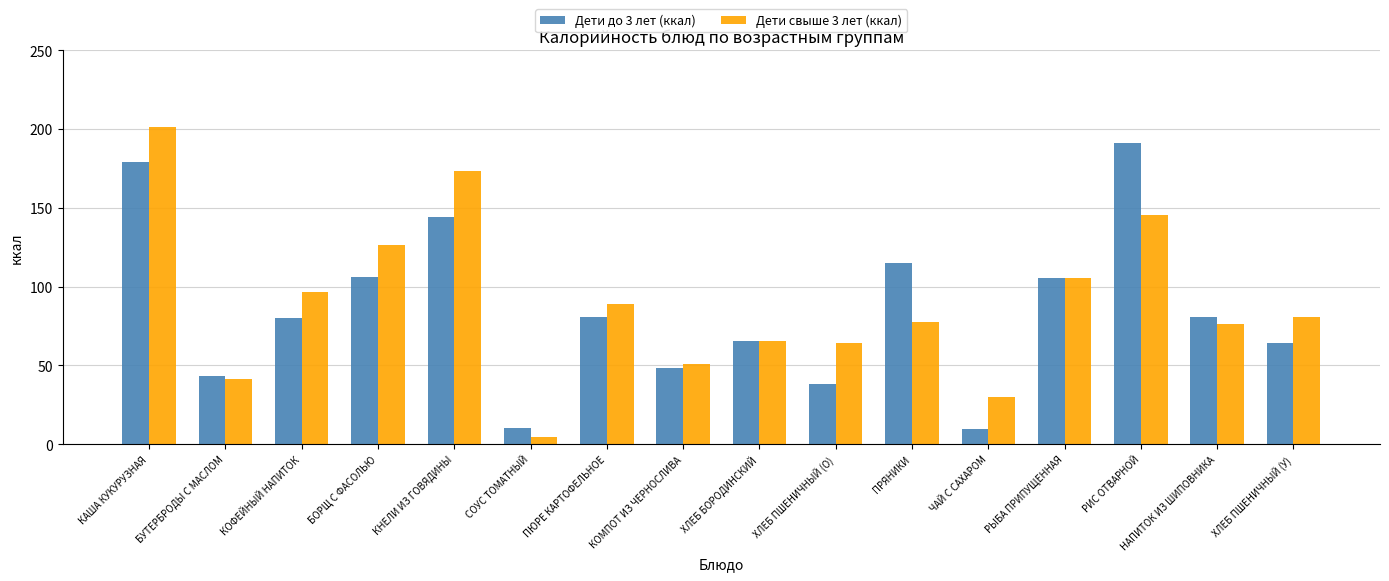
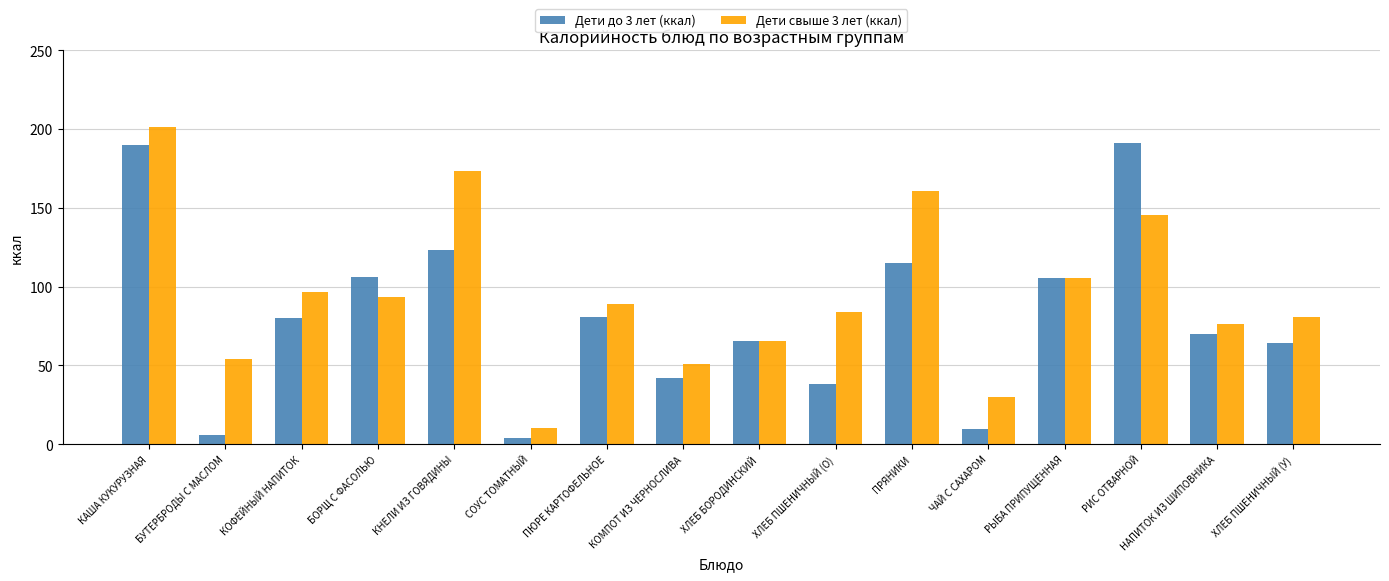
Дети до 3 лет (ккал), КАША КУКУРУЗНАЯ: 179 -> 190
Дети до 3 лет (ккал), БУТЕРБРОДЫ С МАСЛОМ: 43 -> 6
Дети свыше 3 лет (ккал), БУТЕРБРОДЫ С МАСЛОМ: 41 -> 54
Дети свыше 3 лет (ккал), БОРЩ С ФАСОЛЬЮ: 126 -> 94
Дети до 3 лет (ккал), КНЕЛИ ИЗ ГОВЯДИНЫ: 144 -> 123
Дети до 3 лет (ккал), СОУС ТОМАТНЫЙ: 10 -> 4
Дети свыше 3 лет (ккал), СОУС ТОМАТНЫЙ: 5 -> 10
Дети до 3 лет (ккал), КОМПОТ ИЗ ЧЕРНОСЛИВА: 48 -> 42
Дети свыше 3 лет (ккал), ХЛЕБ ПШЕНИЧНЫЙ (О): 65 -> 84
Дети свыше 3 лет (ккал), ПРЯНИКИ: 77 -> 160
Дети до 3 лет (ккал), НАПИТОК ИЗ ШИПОВНИКА: 81 -> 70
